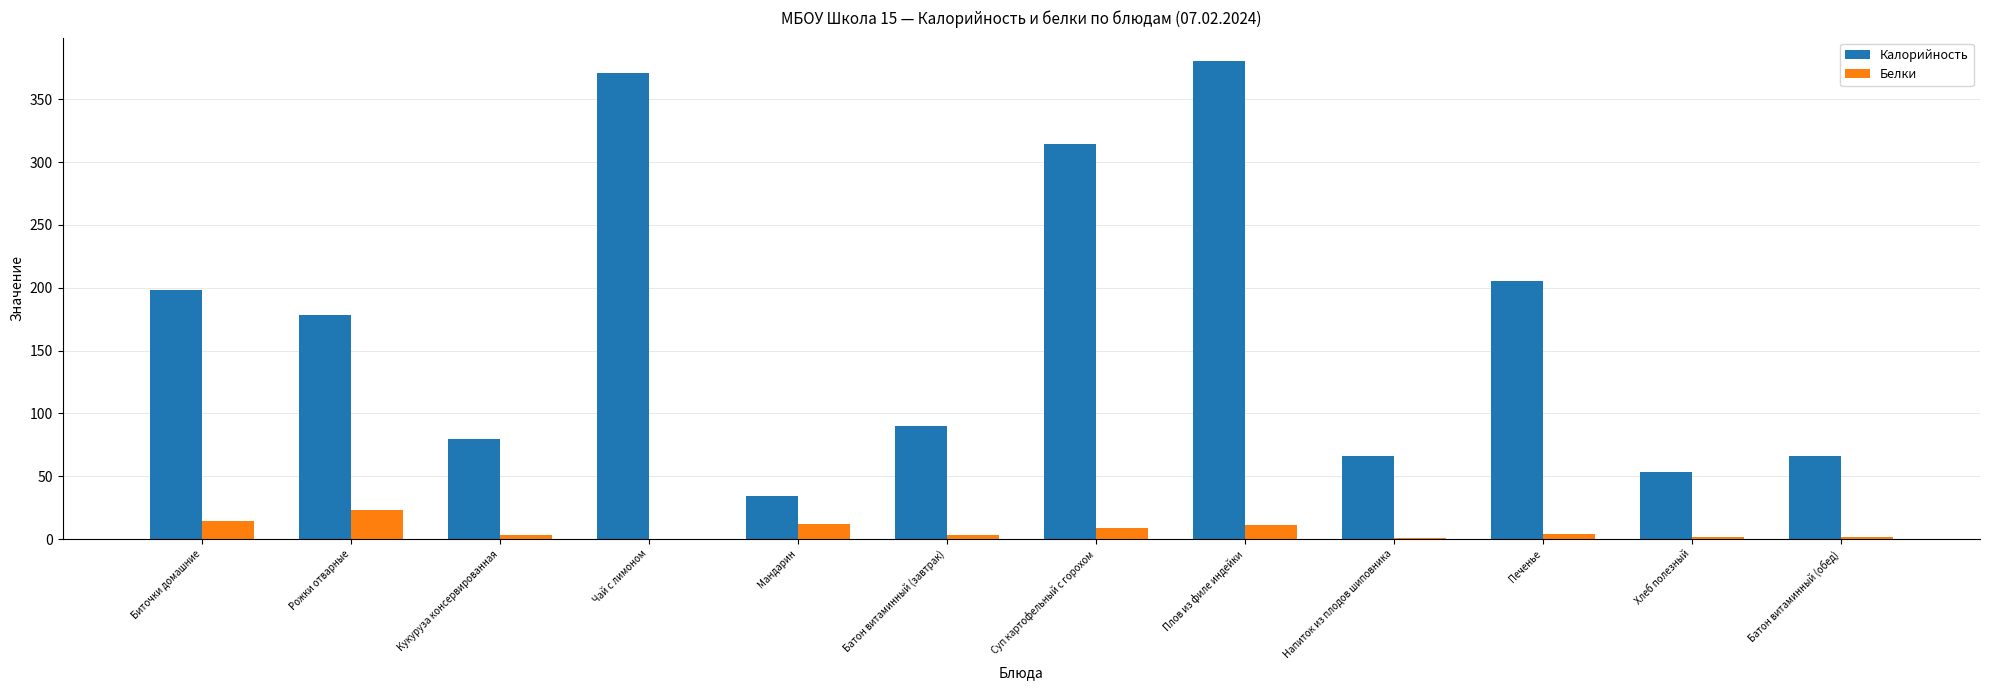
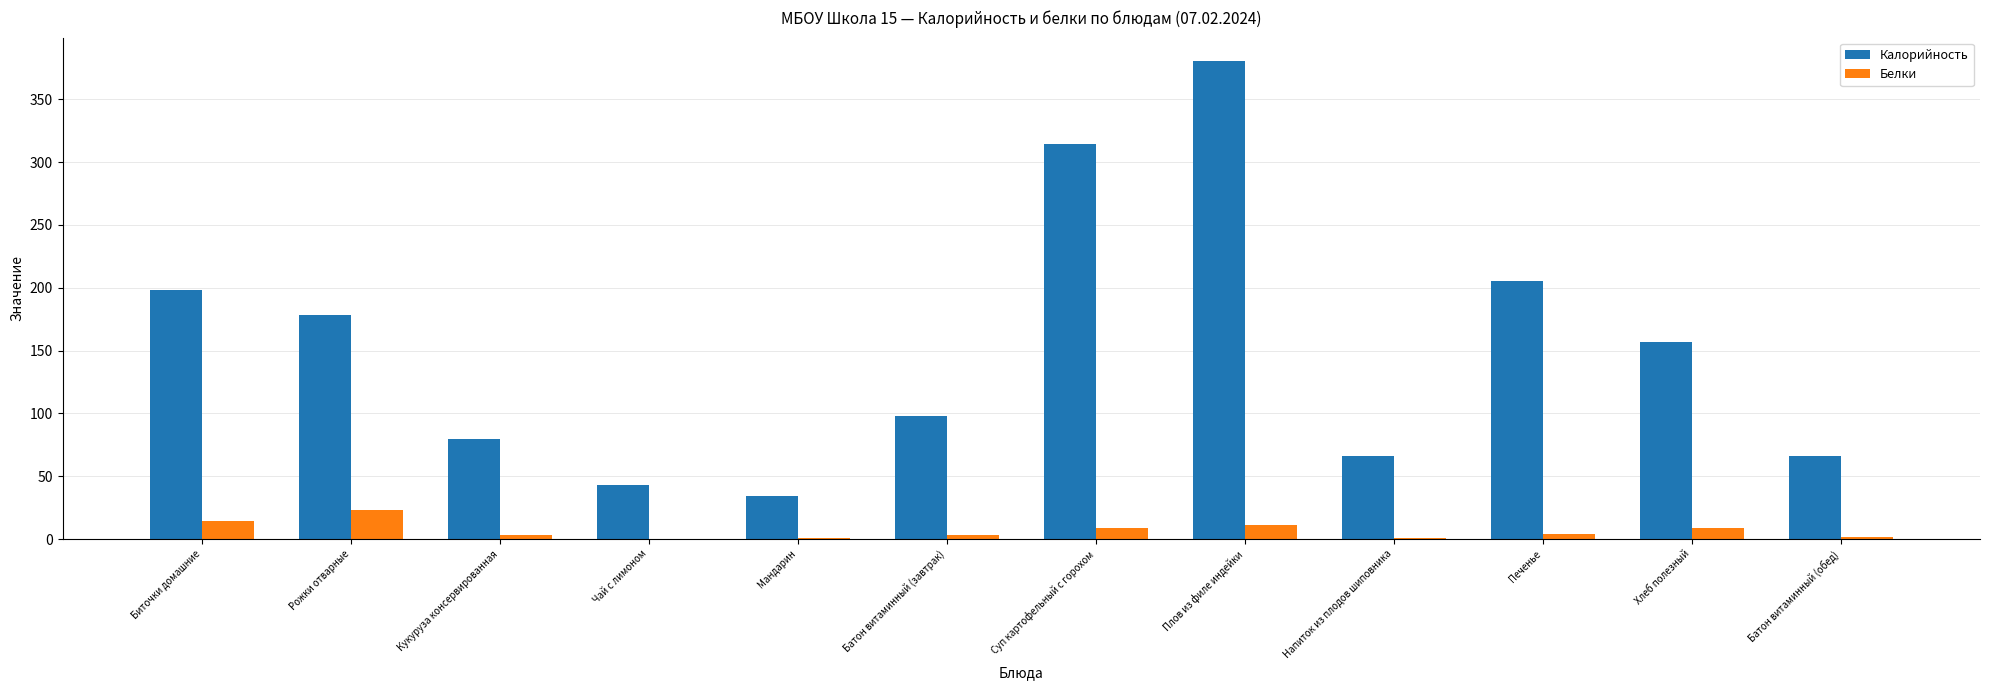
Калорийность, Чай с лимоном: 371 -> 43
Белки, Мандарин: 12 -> 1
Калорийность, Батон витаминный (завтрак): 90 -> 98
Калорийность, Хлеб полезный: 53 -> 157
Белки, Хлеб полезный: 2 -> 9
